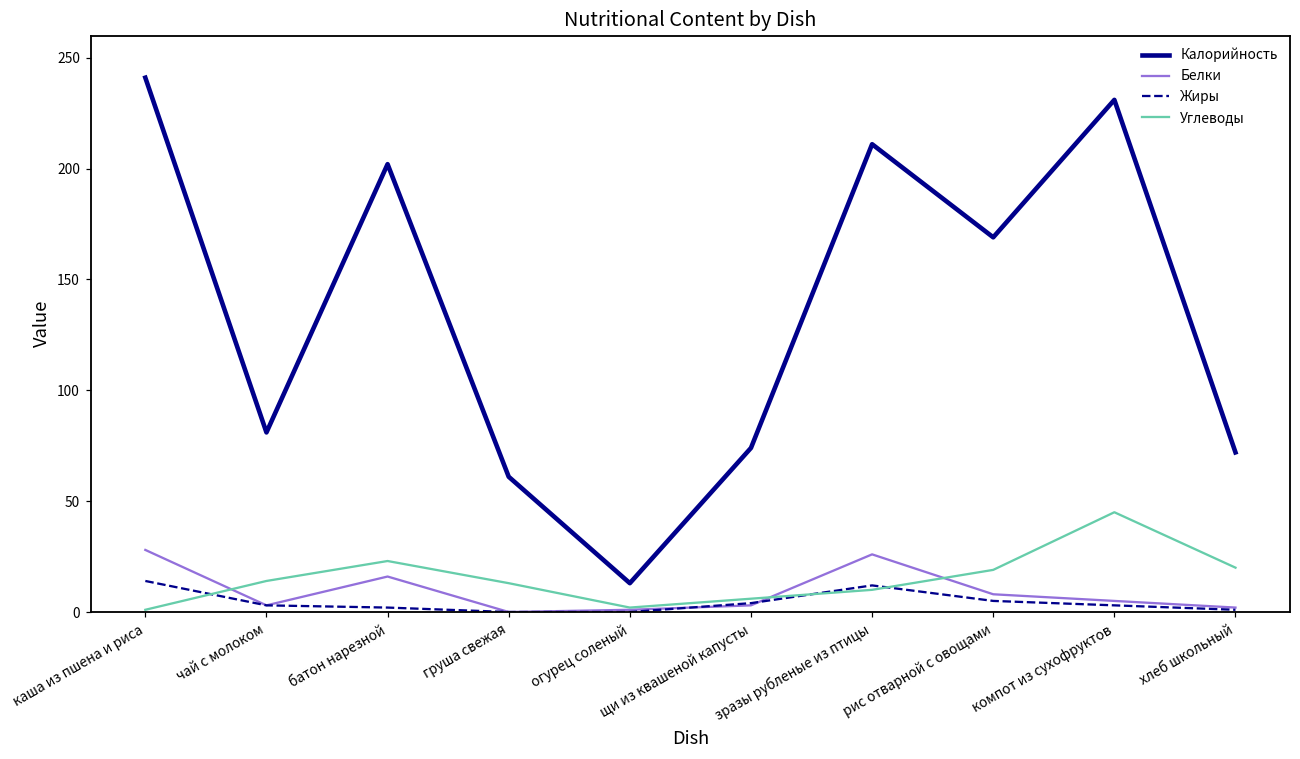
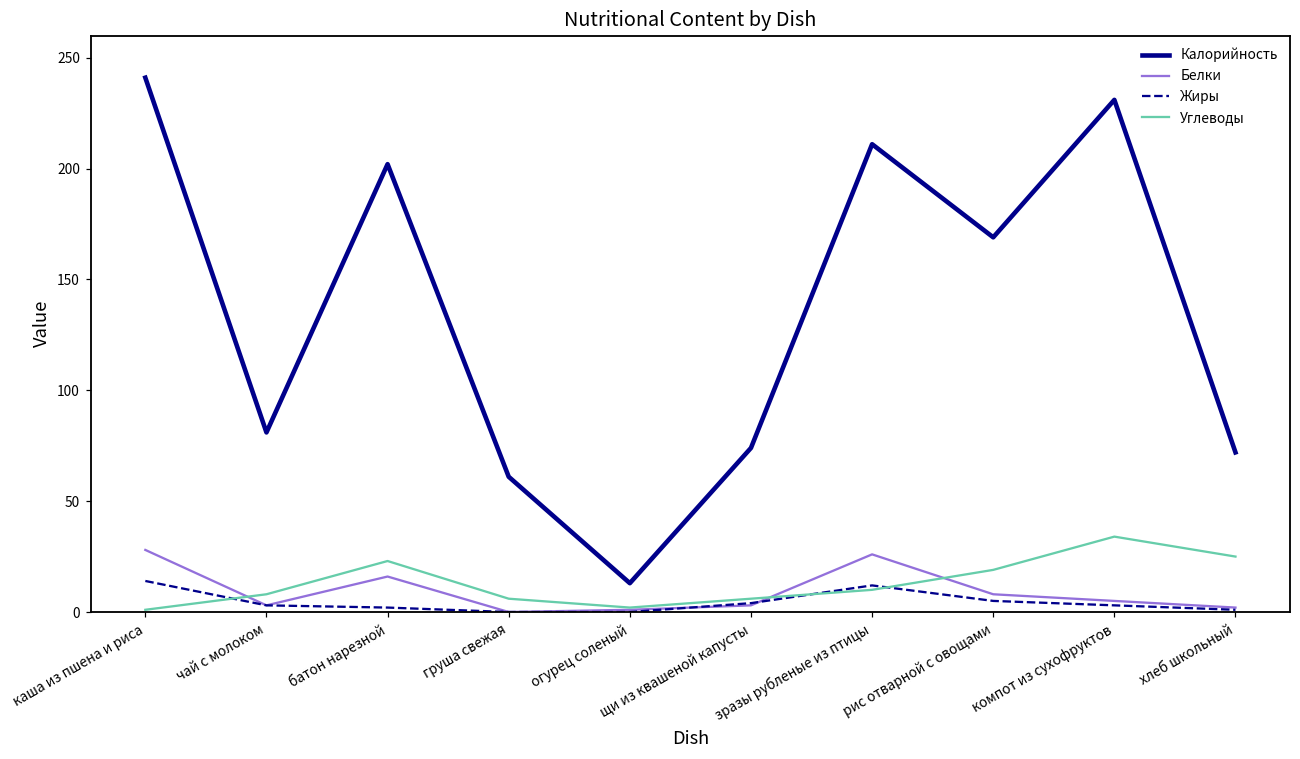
Углеводы, чай с молоком: 14 -> 8
Углеводы, груша свежая: 13 -> 6
Углеводы, компот из сухофруктов: 45 -> 34
Углеводы, хлеб школьный: 20 -> 25
